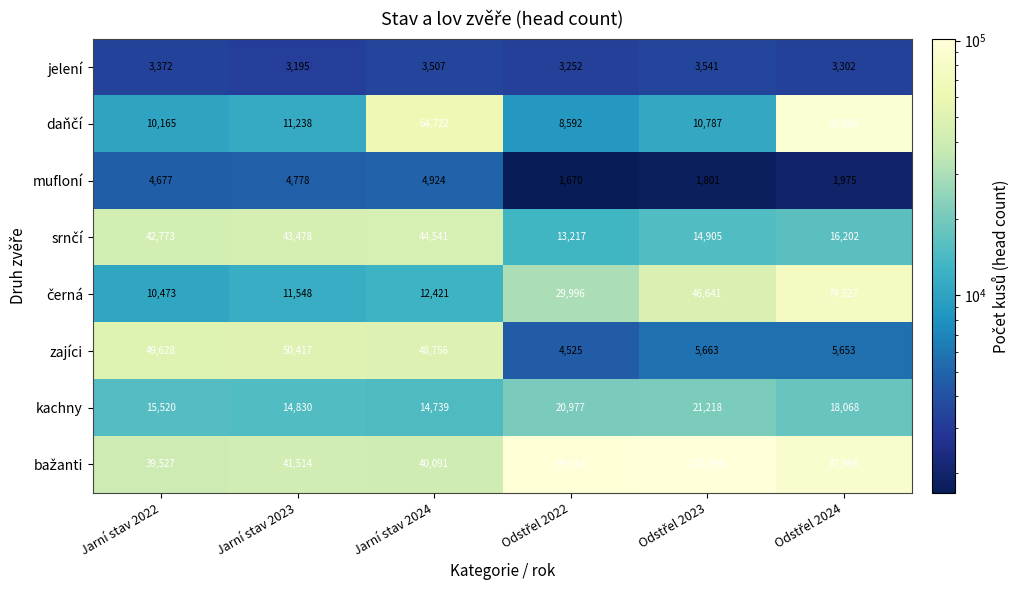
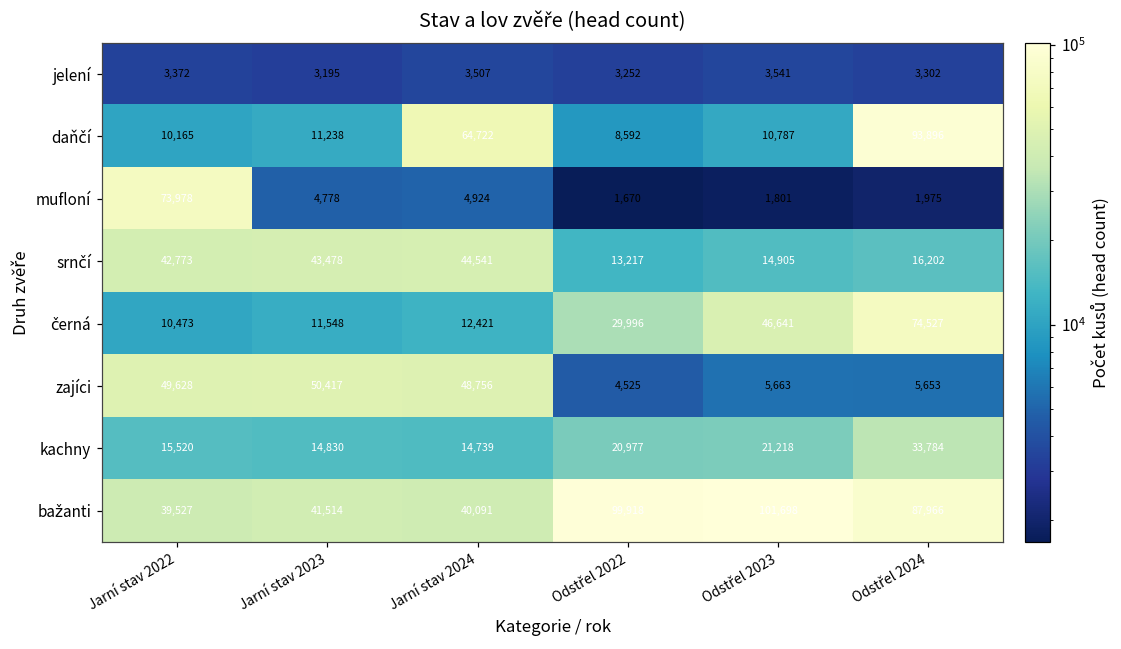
mufloní, Jarní stav 2022: 4,677 -> 73,978
kachny, Odstřel 2024: 18,068 -> 33,784
